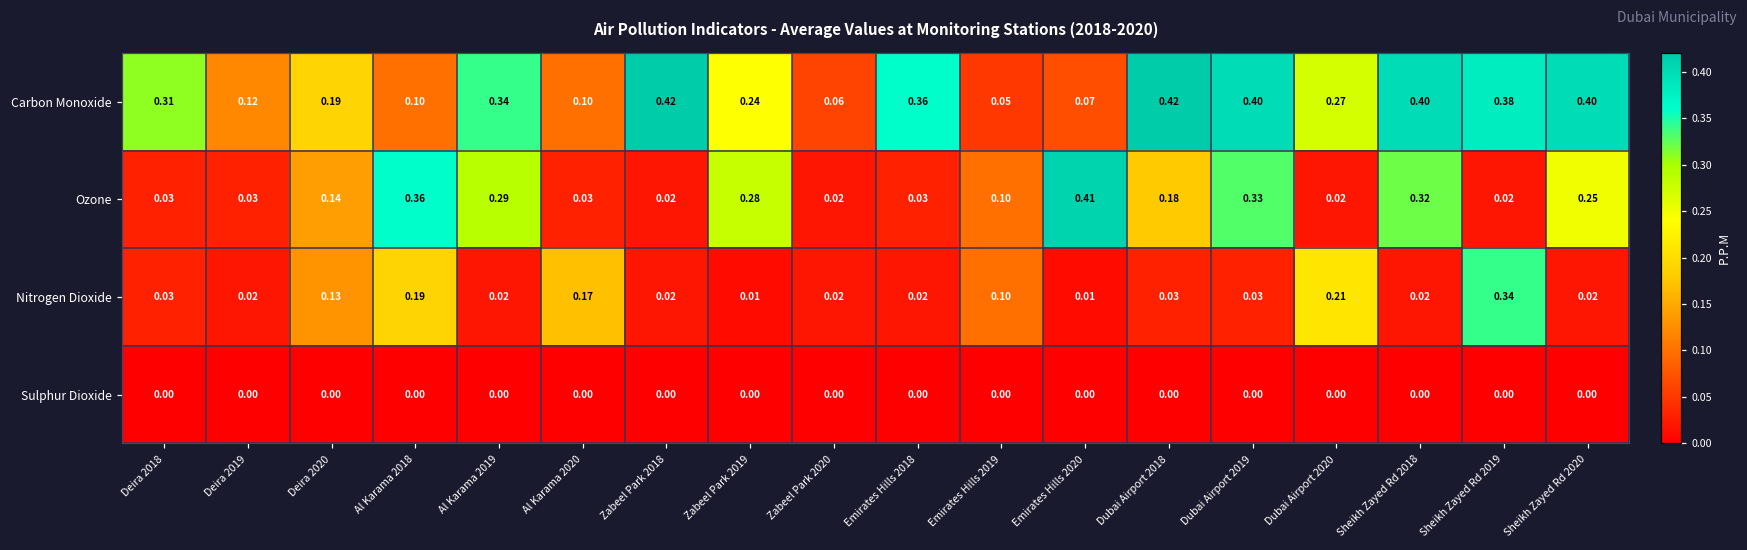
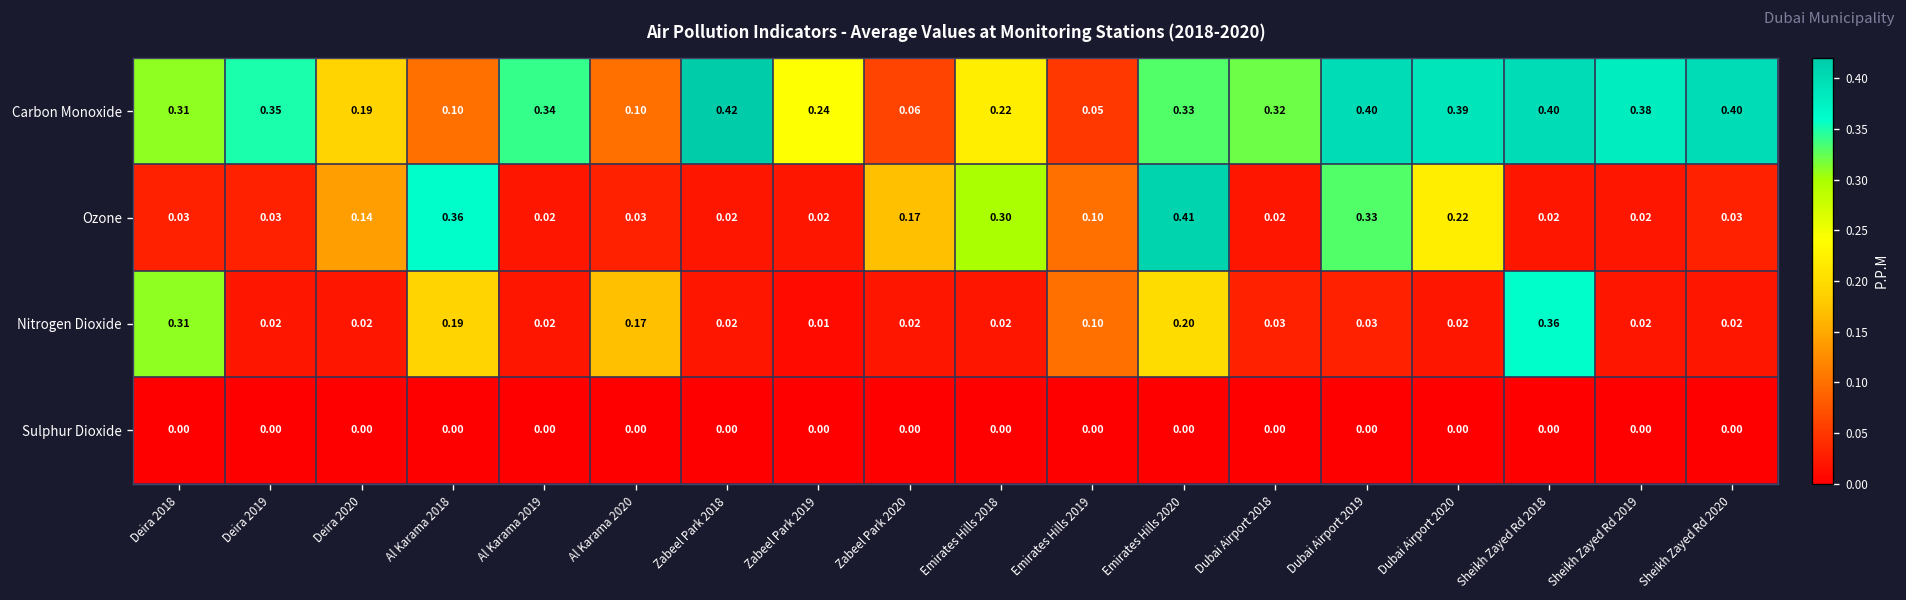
Carbon Monoxide, Deira 2019: 0.12 -> 0.35
Carbon Monoxide, Emirates Hills 2018: 0.36 -> 0.22
Carbon Monoxide, Emirates Hills 2020: 0.07 -> 0.33
Carbon Monoxide, Dubai Airport 2018: 0.42 -> 0.32
Carbon Monoxide, Dubai Airport 2020: 0.27 -> 0.39
Ozone, Al Karama 2019: 0.29 -> 0.02
Ozone, Zabeel Park 2019: 0.28 -> 0.02
Ozone, Zabeel Park 2020: 0.02 -> 0.17
Ozone, Emirates Hills 2018: 0.03 -> 0.30
Ozone, Dubai Airport 2018: 0.18 -> 0.02
Ozone, Dubai Airport 2020: 0.02 -> 0.22
Ozone, Sheikh Zayed Rd 2018: 0.32 -> 0.02
Ozone, Sheikh Zayed Rd 2020: 0.25 -> 0.03
Nitrogen Dioxide, Deira 2018: 0.03 -> 0.31
Nitrogen Dioxide, Deira 2020: 0.13 -> 0.02
Nitrogen Dioxide, Emirates Hills 2020: 0.01 -> 0.20
Nitrogen Dioxide, Dubai Airport 2020: 0.21 -> 0.02
Nitrogen Dioxide, Sheikh Zayed Rd 2018: 0.02 -> 0.36
Nitrogen Dioxide, Sheikh Zayed Rd 2019: 0.34 -> 0.02
